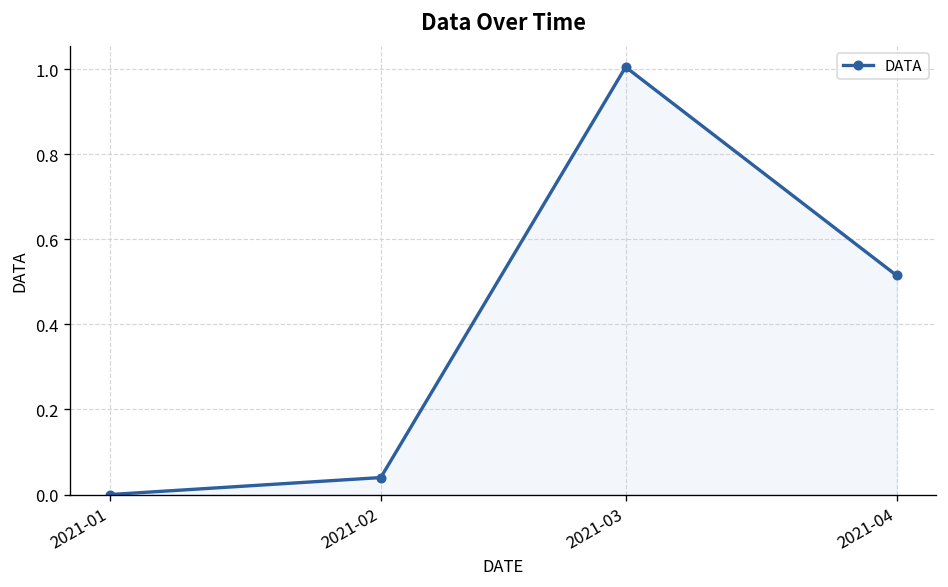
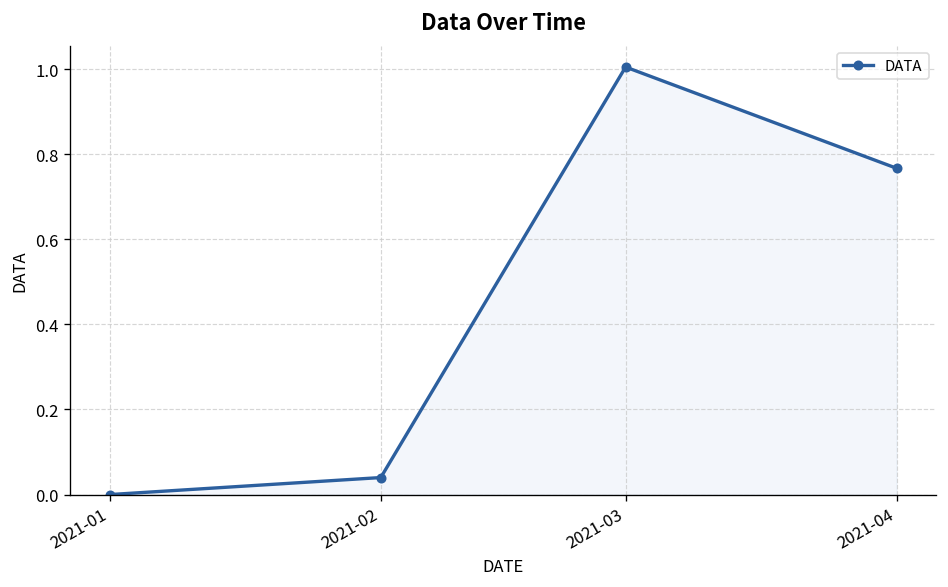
2021-04: 0.52 -> 0.77
